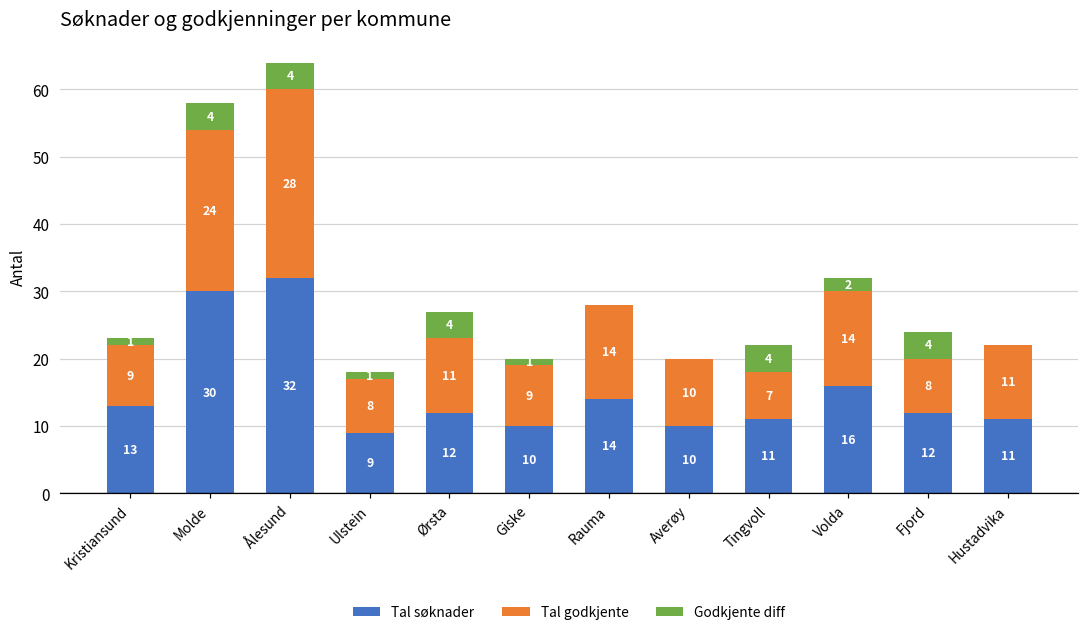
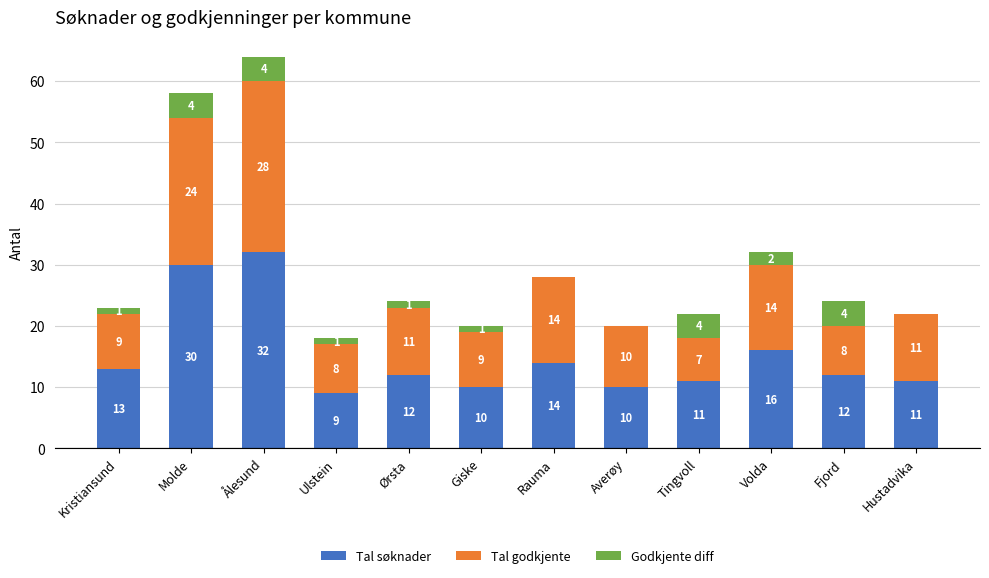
Godkjente diff, Ørsta: 4 -> 1
